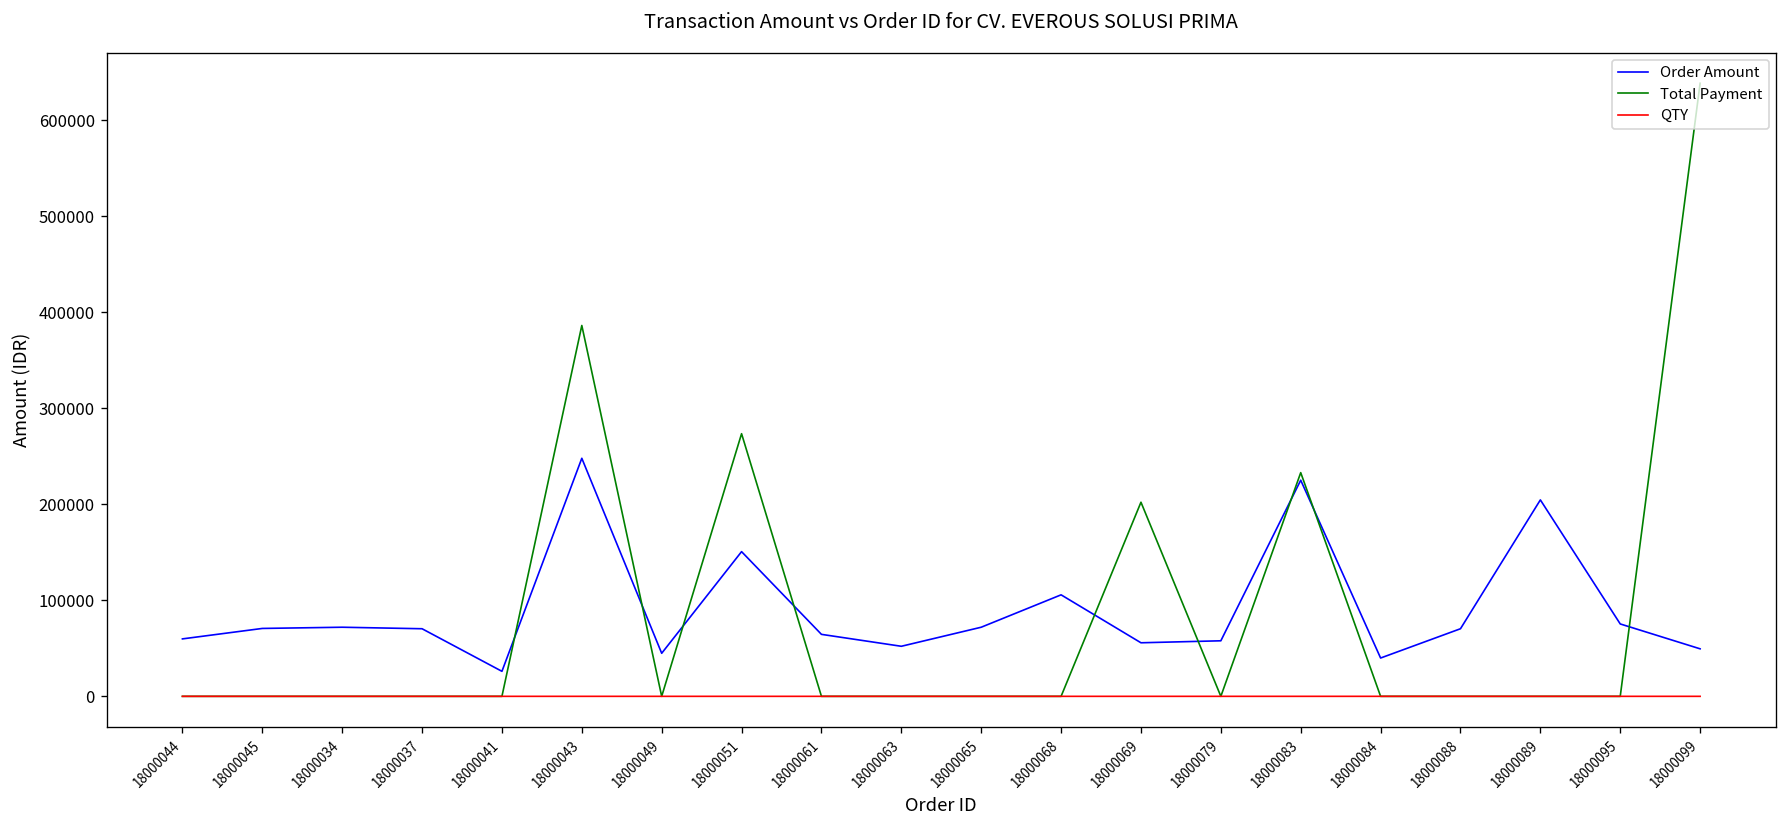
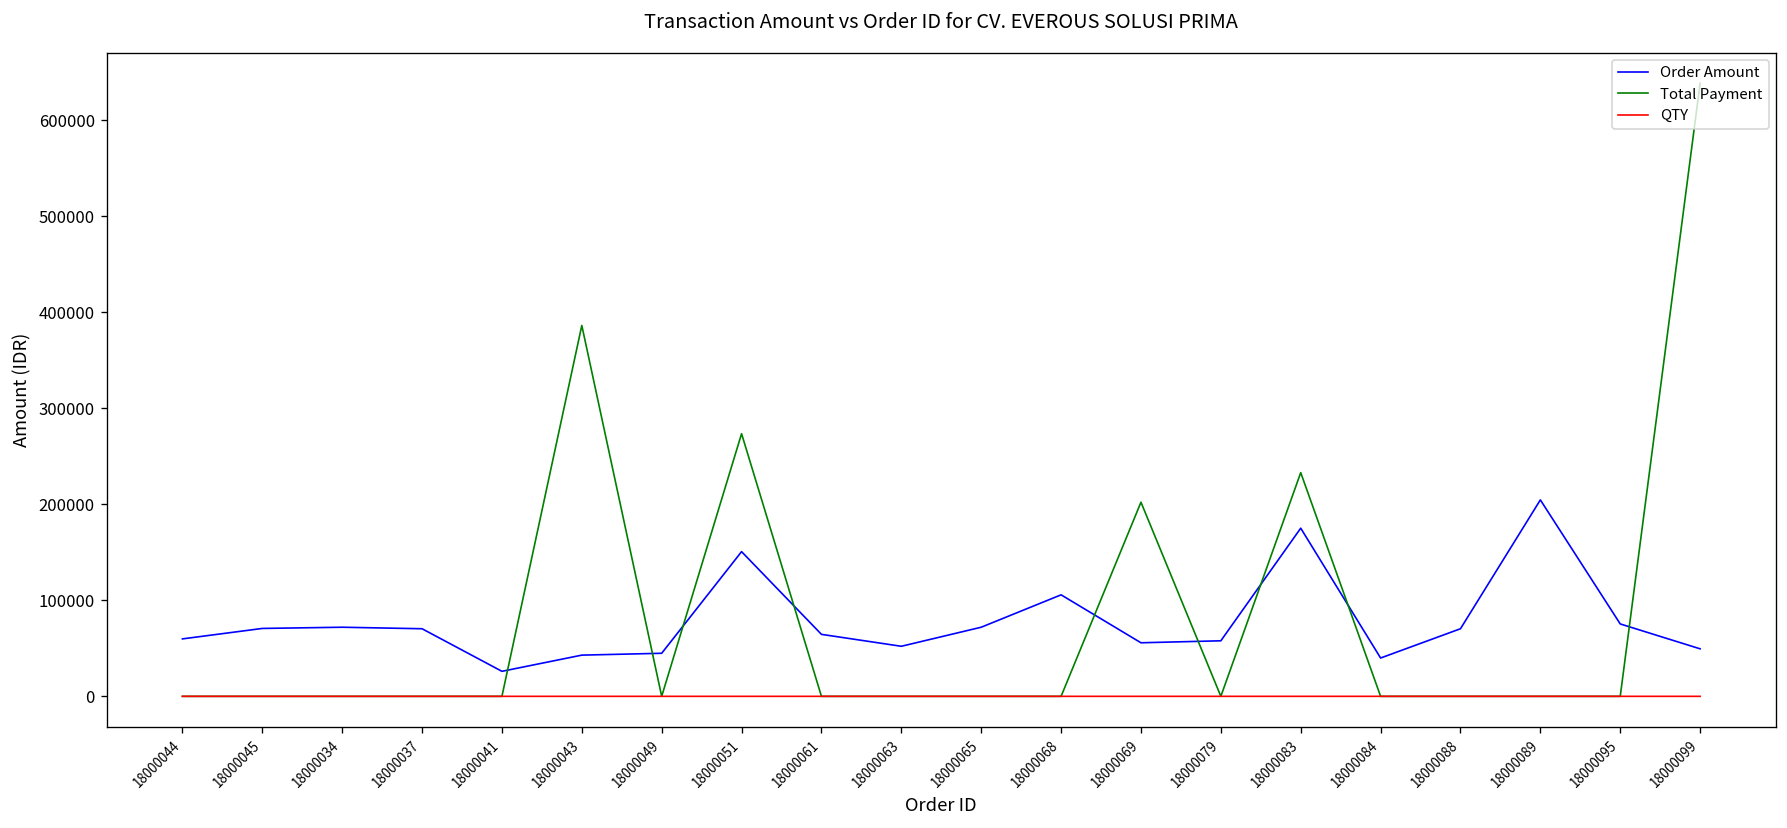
Order Amount, 18000043: 250000 -> 40000
Order Amount, 18000083: 230000 -> 180000
